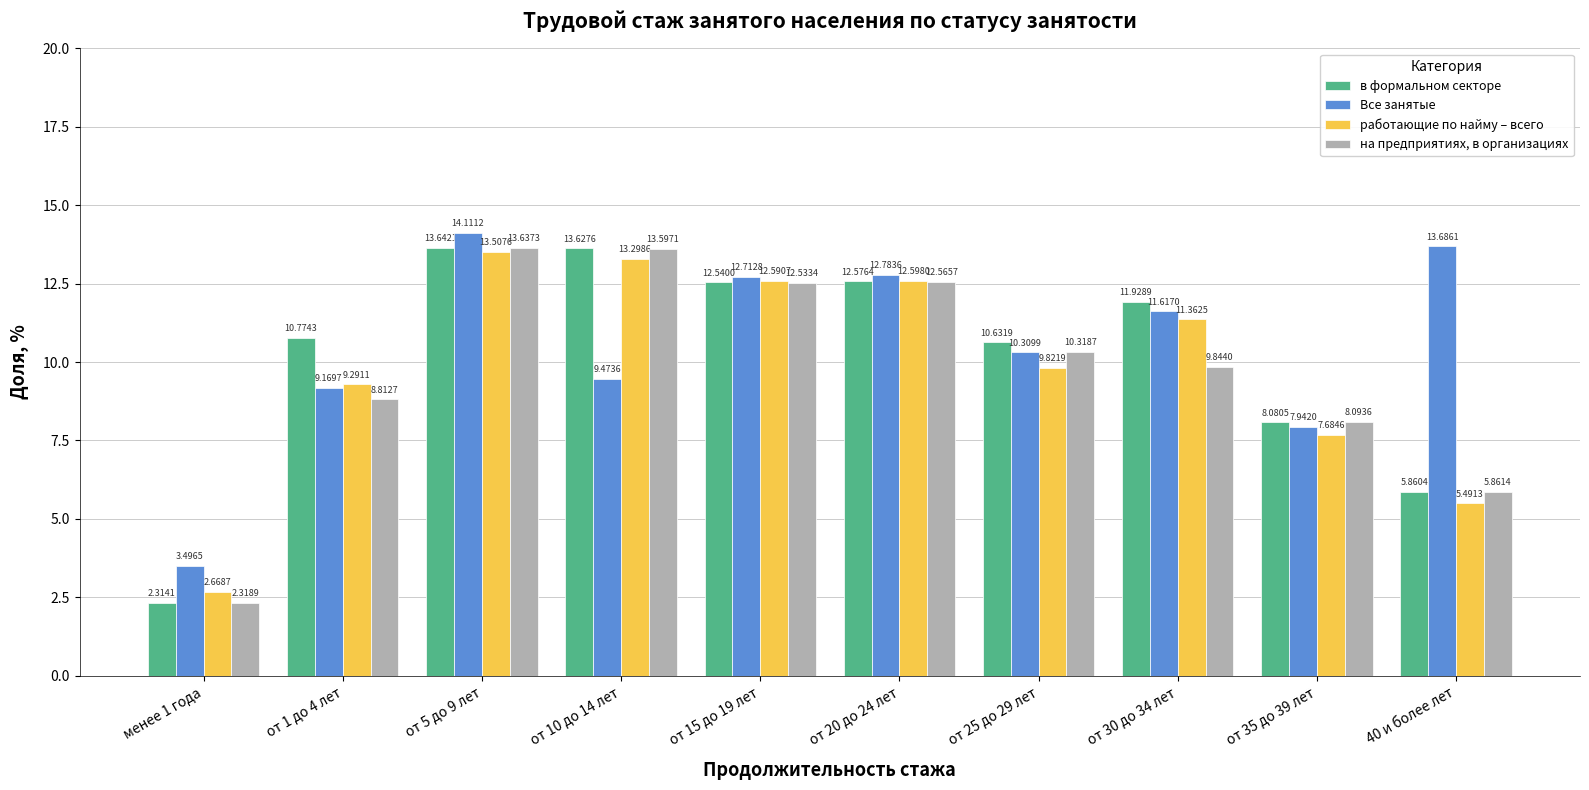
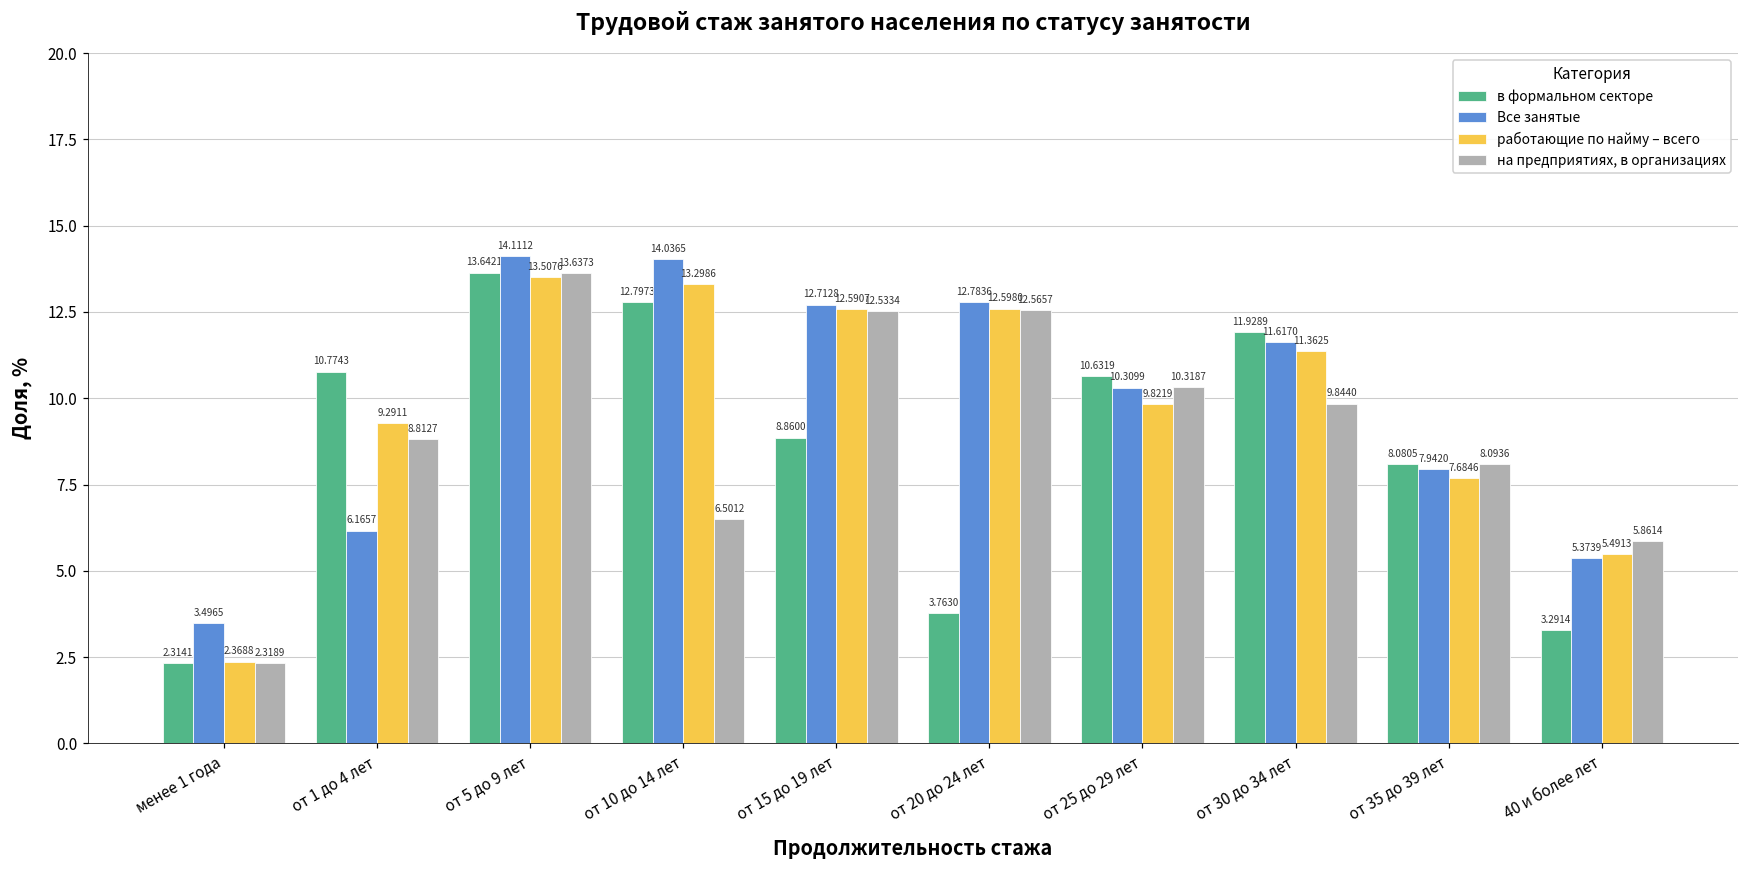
работающие по найму – всего, менее 1 года: 2.6687 -> 2.3688
Все занятые, от 1 до 4 лет: 9.1697 -> 6.1657
в формальном секторе, от 10 до 14 лет: 13.6276 -> 12.7973
Все занятые, от 10 до 14 лет: 9.4736 -> 14.0365
на предприятиях, в организациях, от 10 до 14 лет: 13.5971 -> 6.5012
в формальном секторе, от 15 до 19 лет: 12.5400 -> 8.8600
в формальном секторе, от 20 до 24 лет: 12.5764 -> 3.7630
в формальном секторе, 40 и более лет: 5.8604 -> 3.2914
Все занятые, 40 и более лет: 13.6861 -> 5.3739
